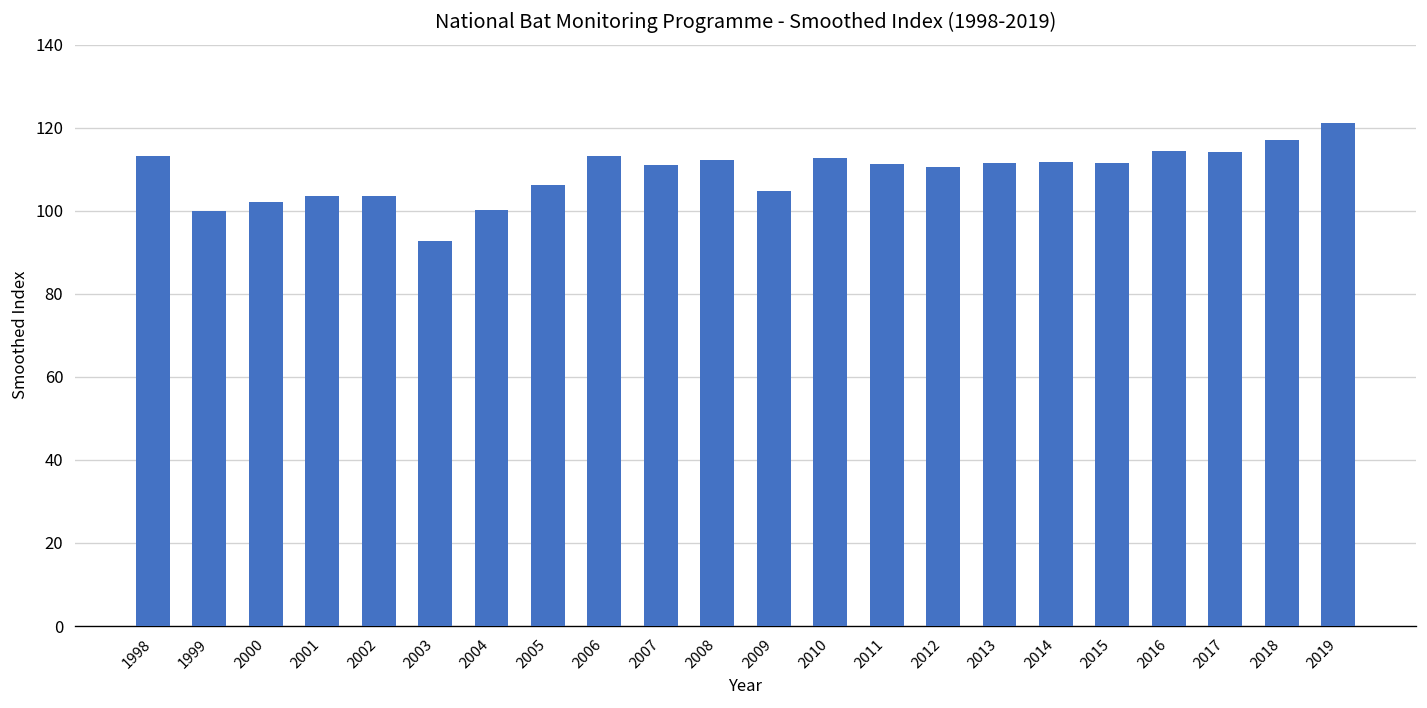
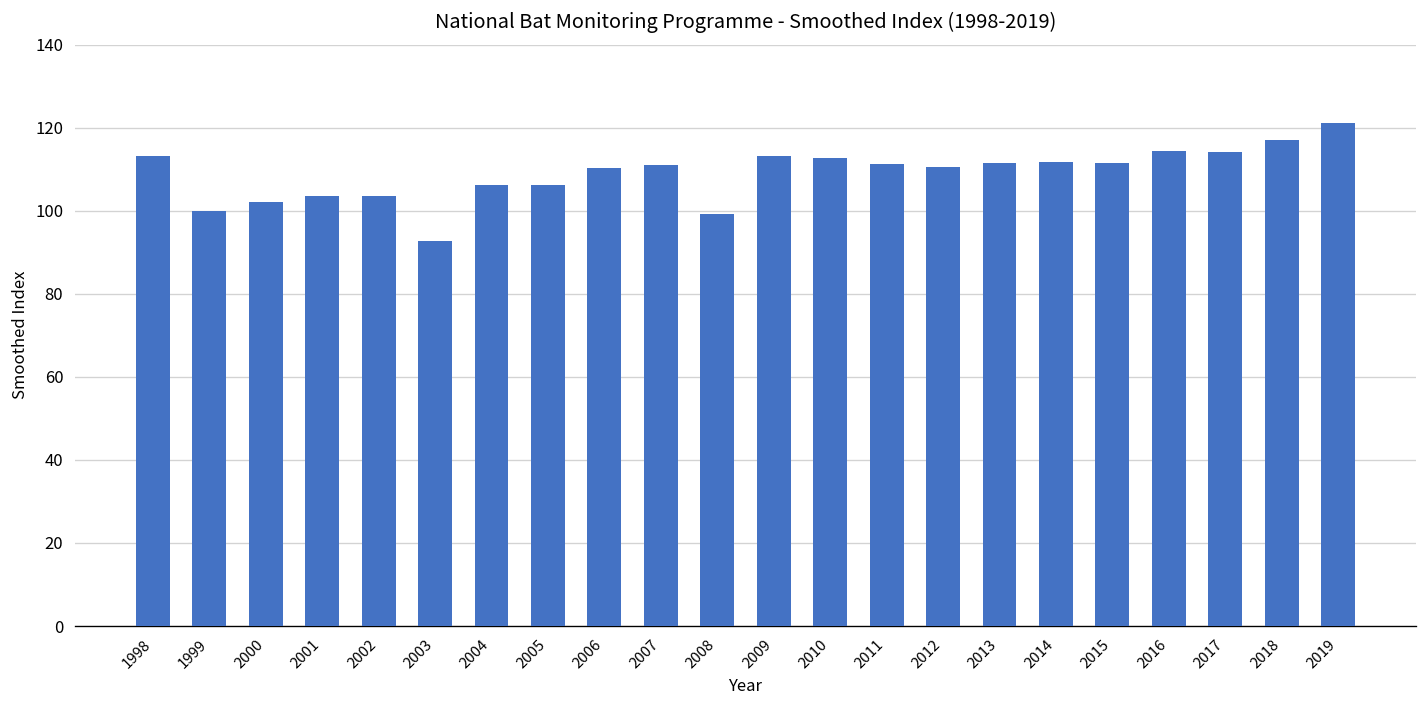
2004: 100 -> 106
2006: 113 -> 110
2008: 112 -> 99
2009: 105 -> 113
